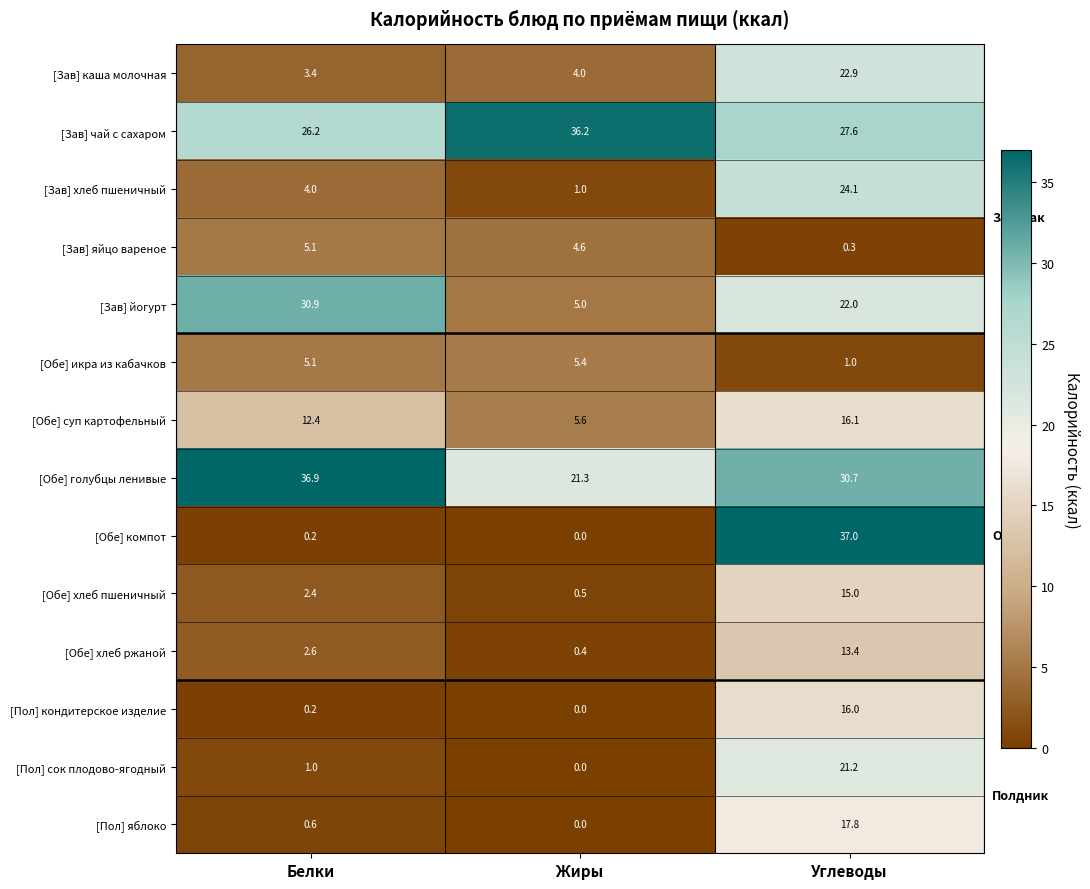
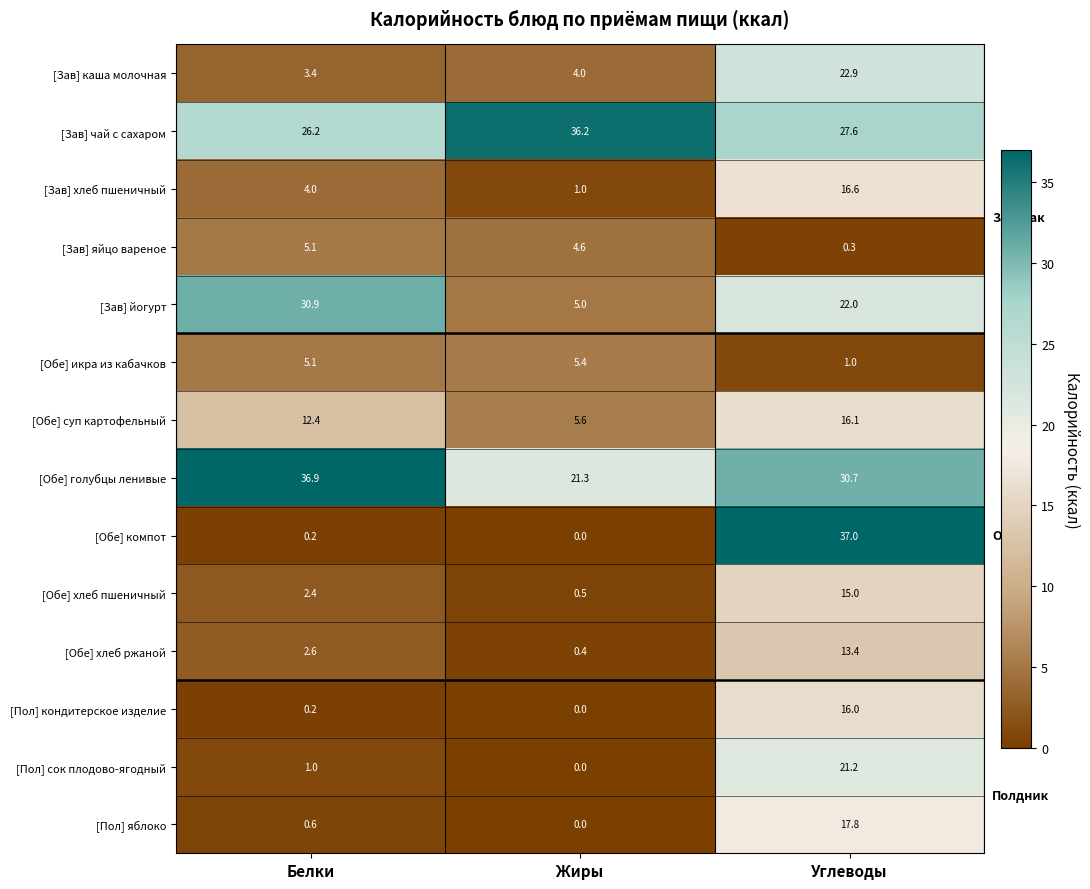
[Зав] хлеб пшеничный, Углеводы: 24.1 -> 16.6
